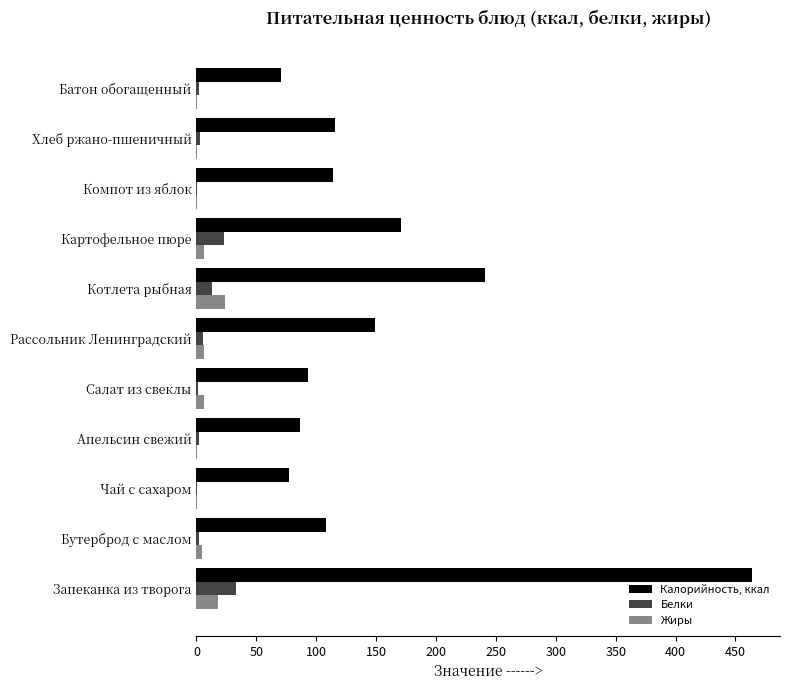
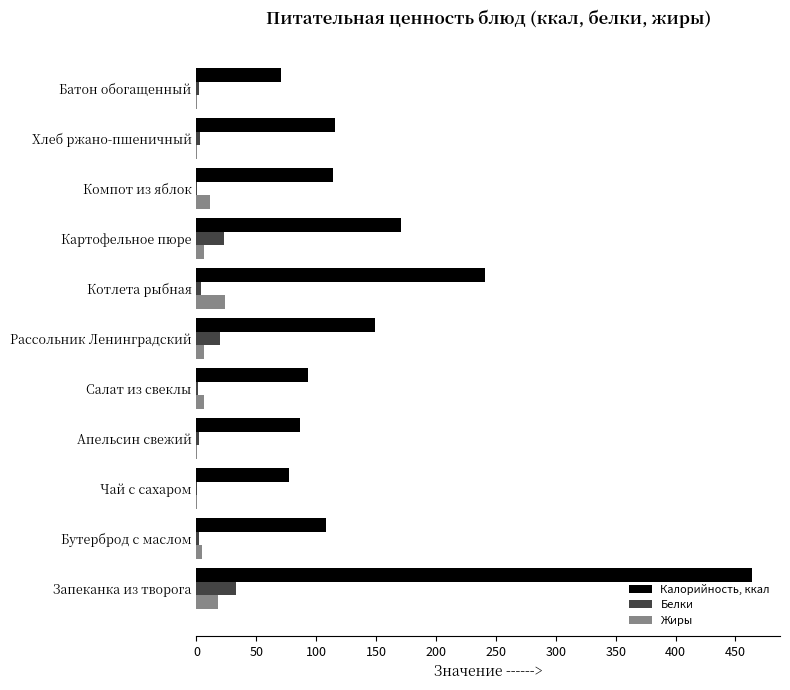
Жиры, Компот из яблок: 0 -> 12
Белки, Котлета рыбная: 13 -> 4
Белки, Рассольник Ленинградский: 5 -> 19
